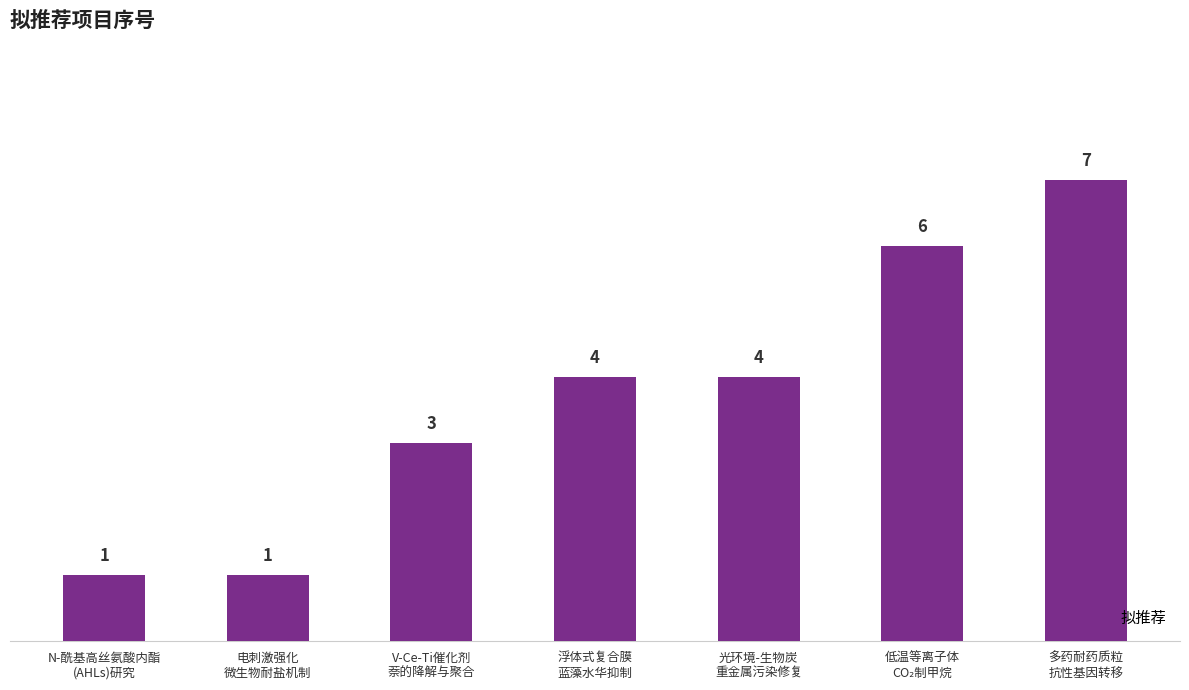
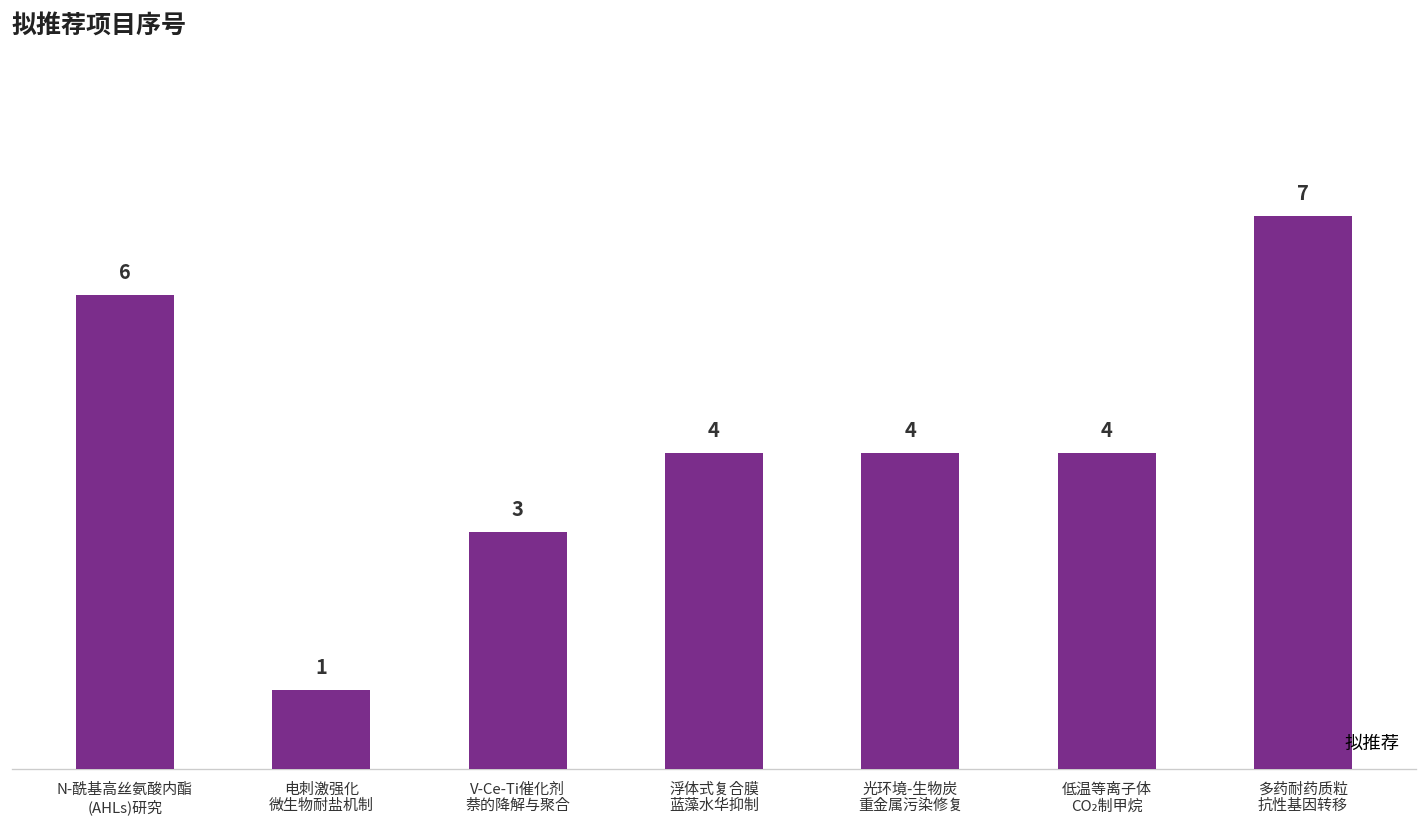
N-酰基高丝氨酸内酯 (AHLs)研究: 1 -> 6
低温等离子体 CO₂制甲烷: 6 -> 4
